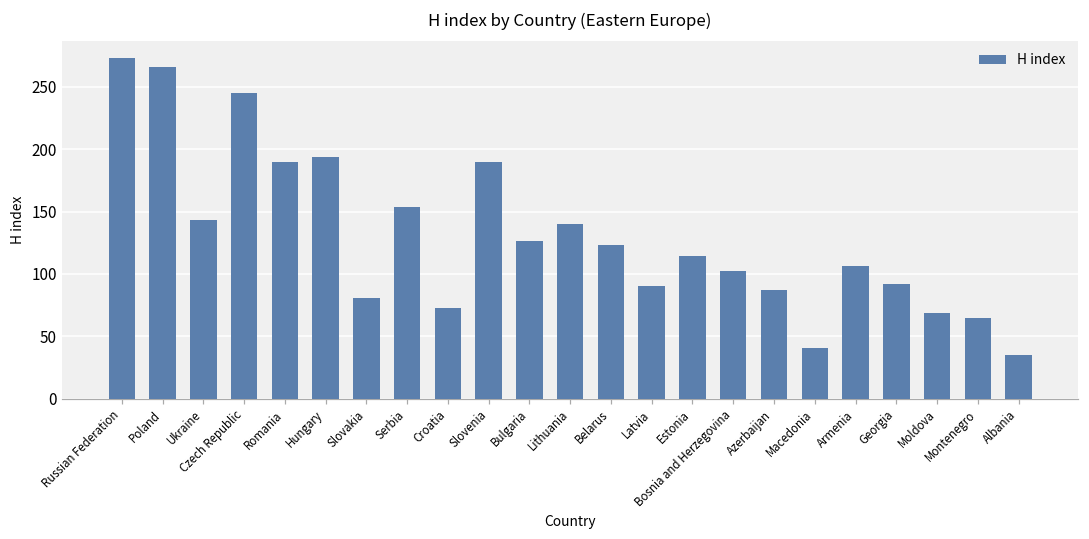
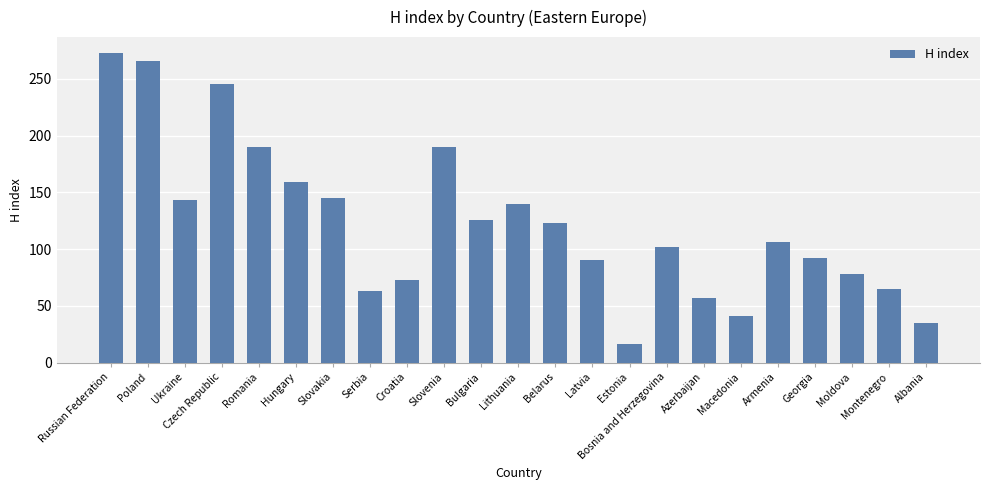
Hungary: 194 -> 159
Slovakia: 81 -> 145
Serbia: 154 -> 63
Estonia: 114 -> 16
Azerbaijan: 87 -> 57
Moldova: 69 -> 78
